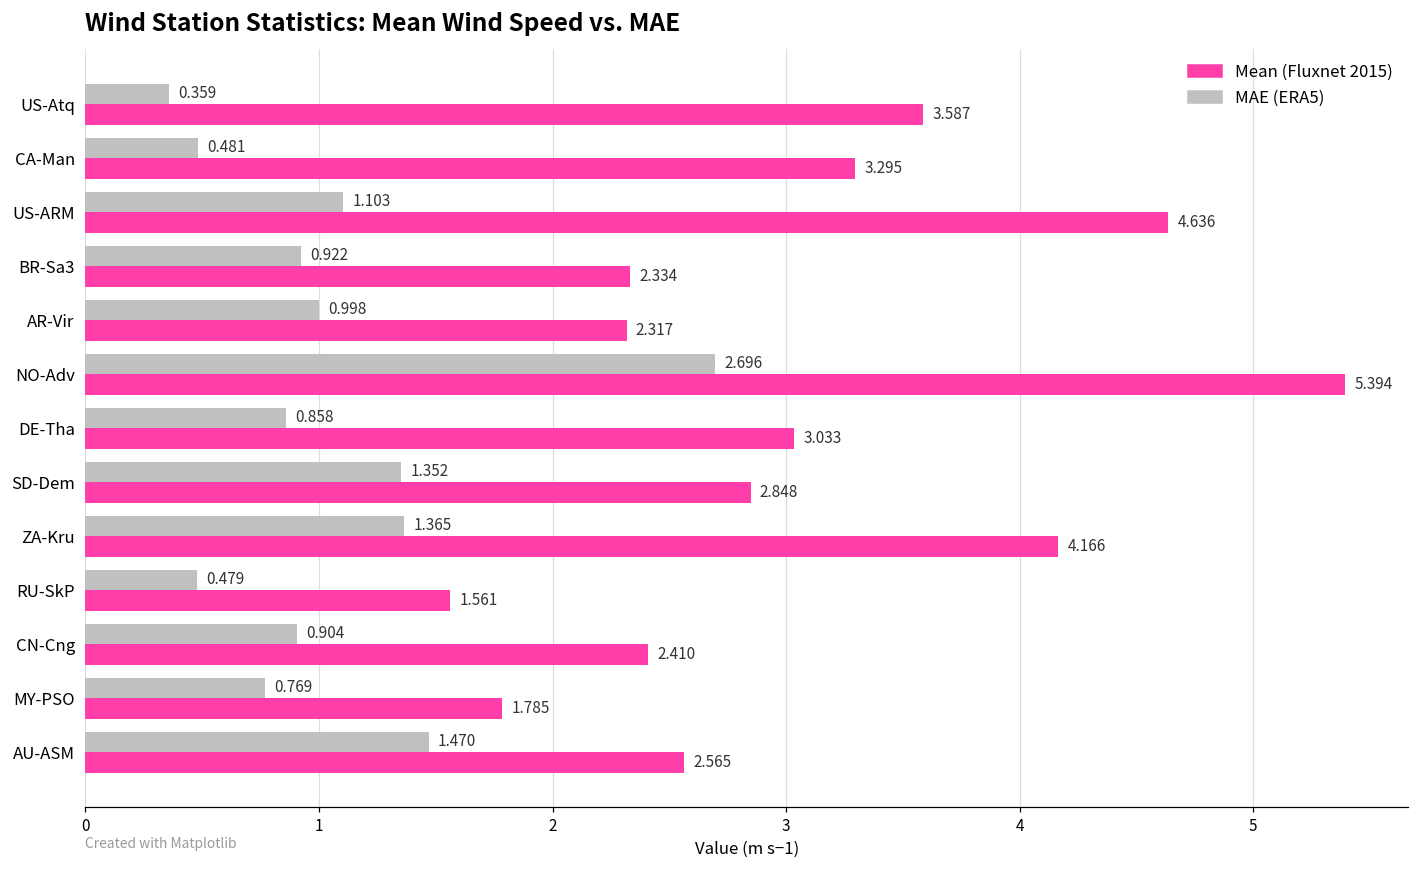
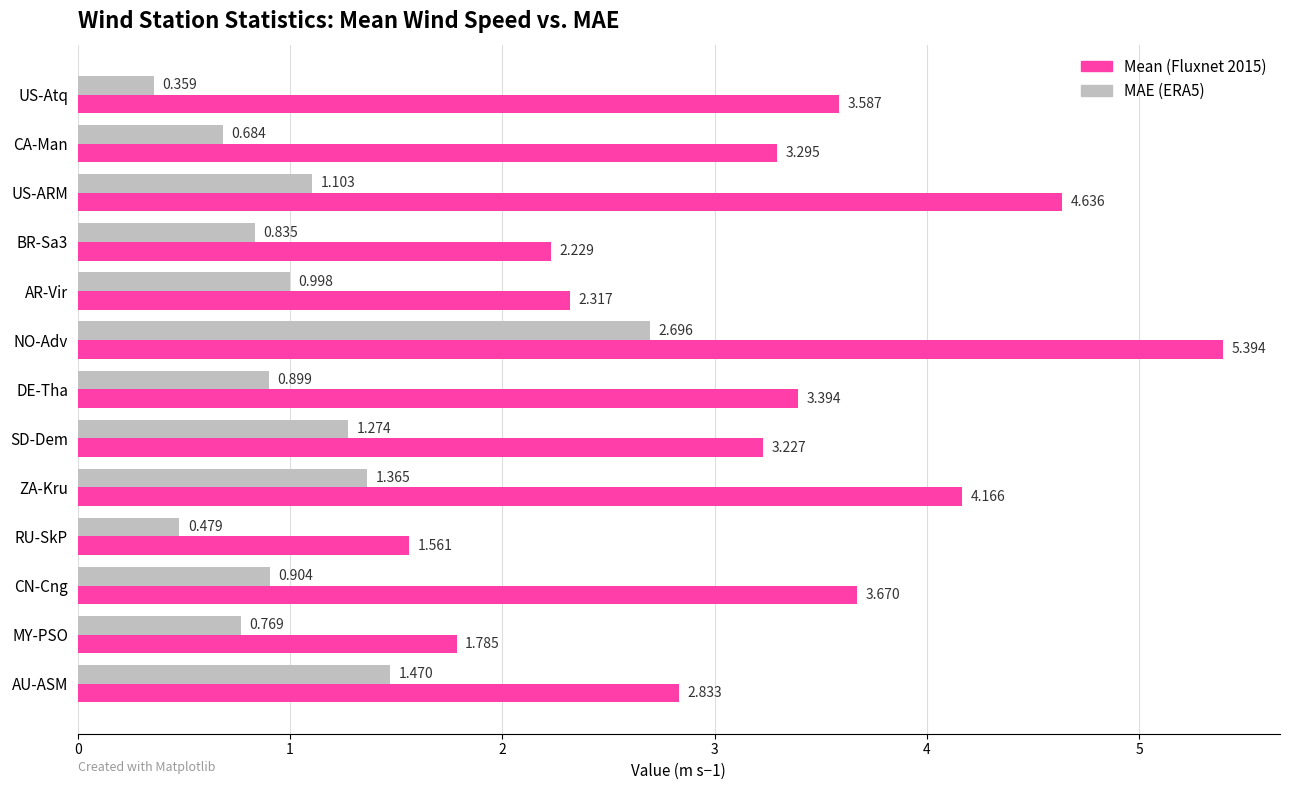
MAE (ERA5), CA-Man: 0.481 -> 0.684
MAE (ERA5), BR-Sa3: 0.922 -> 0.835
Mean (Fluxnet 2015), BR-Sa3: 2.334 -> 2.229
MAE (ERA5), DE-Tha: 0.858 -> 0.899
Mean (Fluxnet 2015), DE-Tha: 3.033 -> 3.394
MAE (ERA5), SD-Dem: 1.352 -> 1.274
Mean (Fluxnet 2015), SD-Dem: 2.848 -> 3.227
Mean (Fluxnet 2015), CN-Cng: 2.410 -> 3.670
Mean (Fluxnet 2015), AU-ASM: 2.565 -> 2.833
